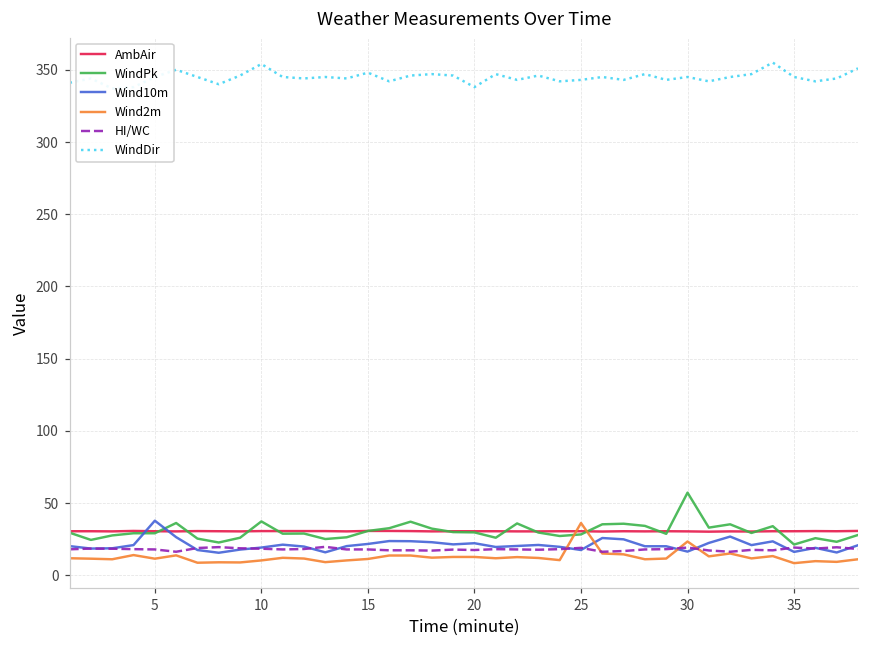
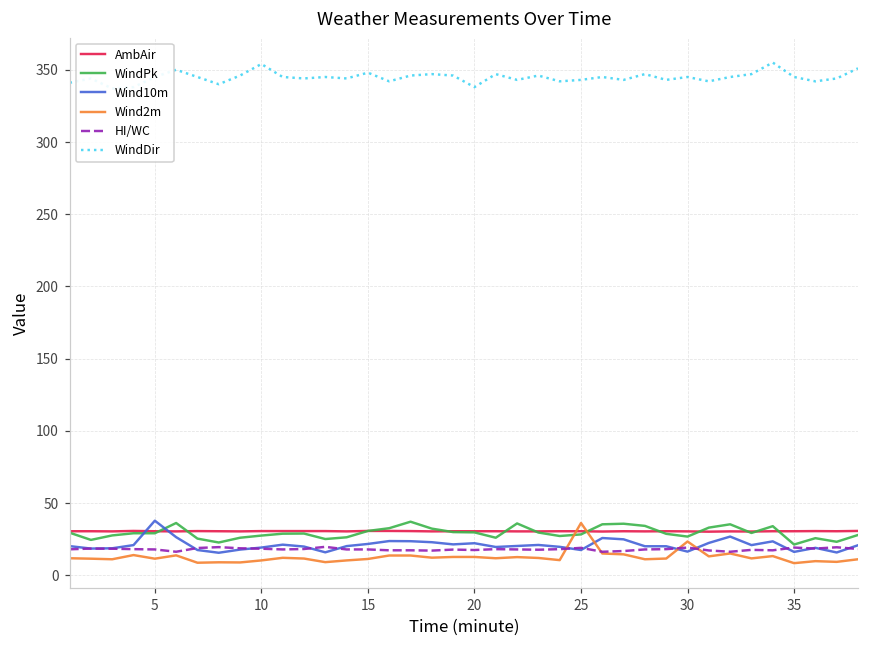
WindPk, 10: 37 -> 28
WindPk, 30: 57 -> 27
